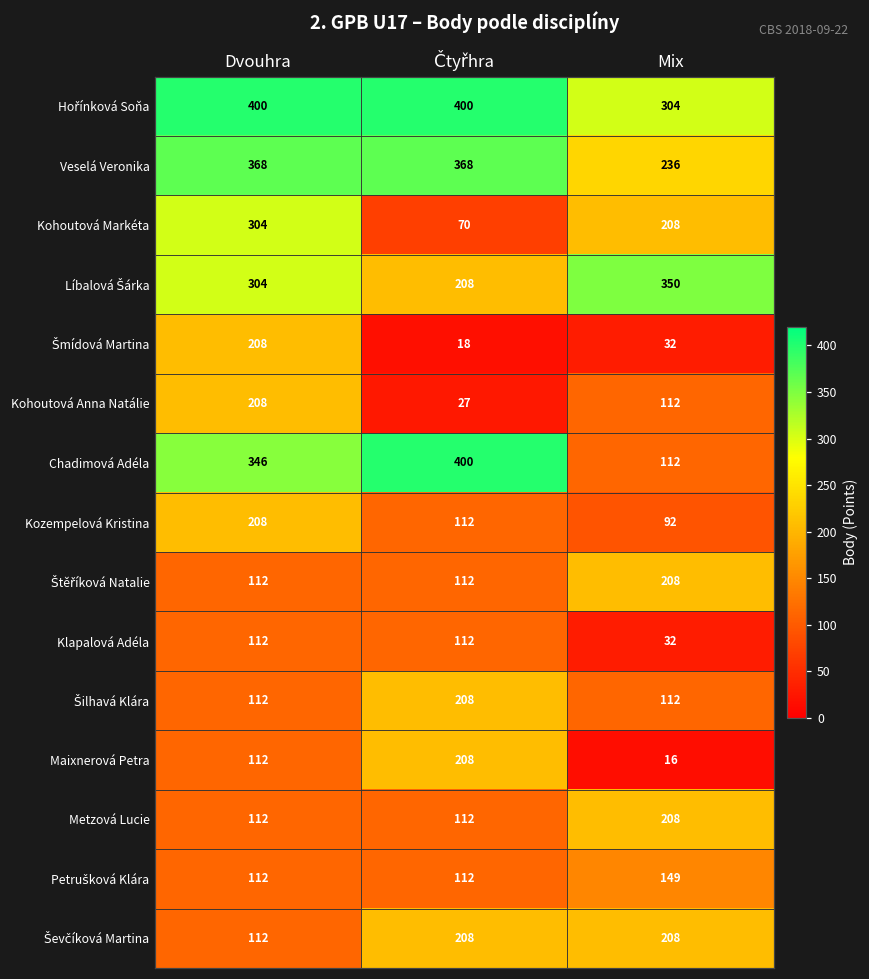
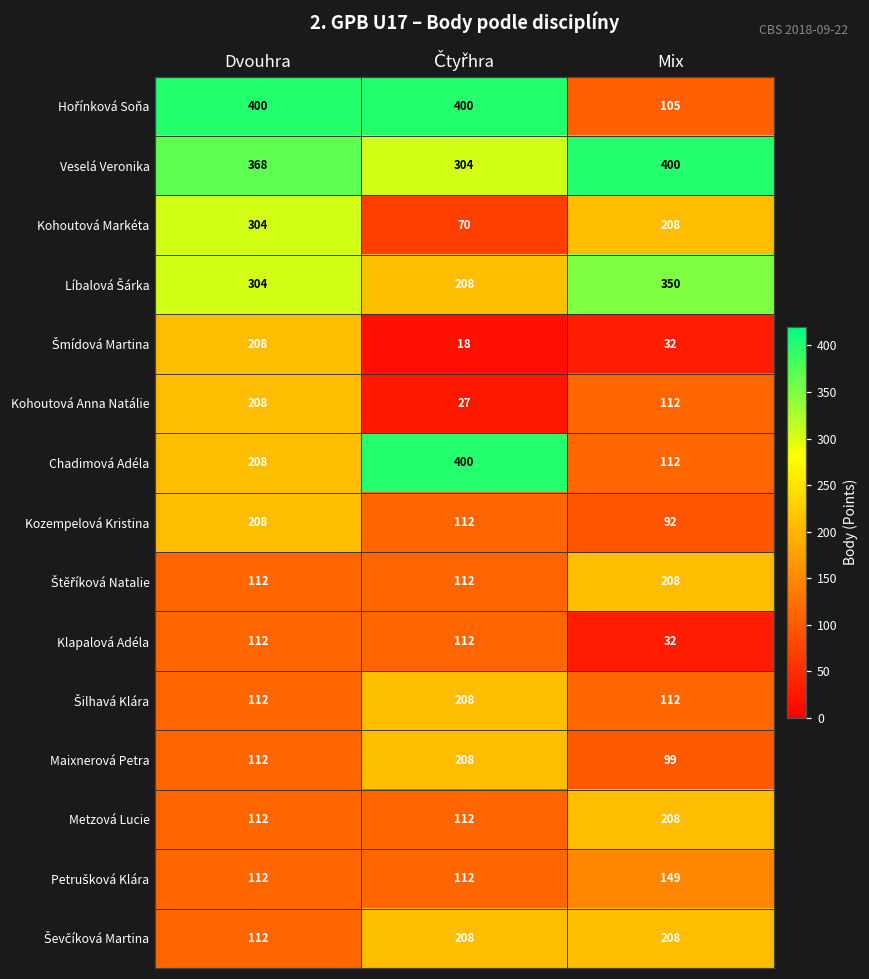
Hořínková Soňa, Mix: 304 -> 105
Veselá Veronika, Čtyřhra: 368 -> 304
Veselá Veronika, Mix: 236 -> 400
Chadimová Adéla, Dvouhra: 346 -> 208
Maixnerová Petra, Mix: 16 -> 99
